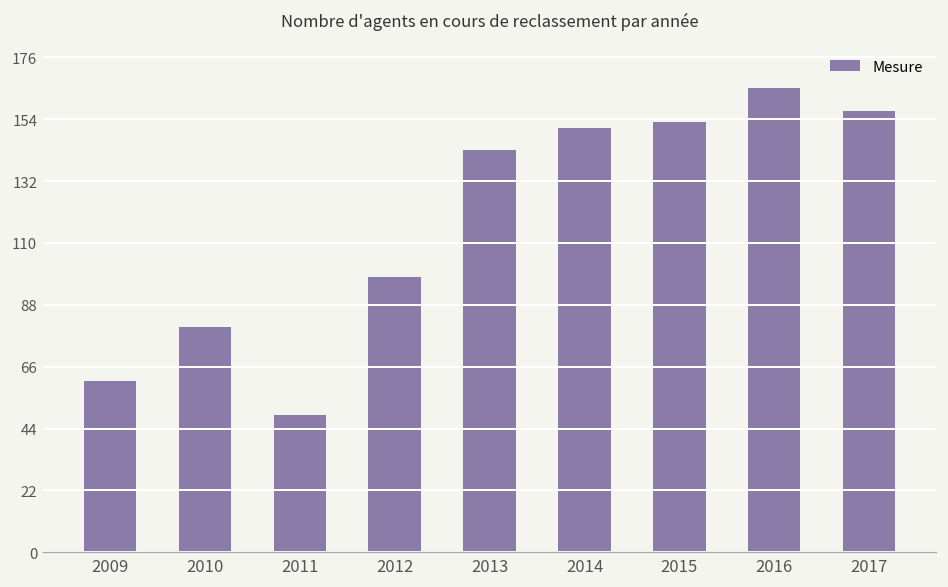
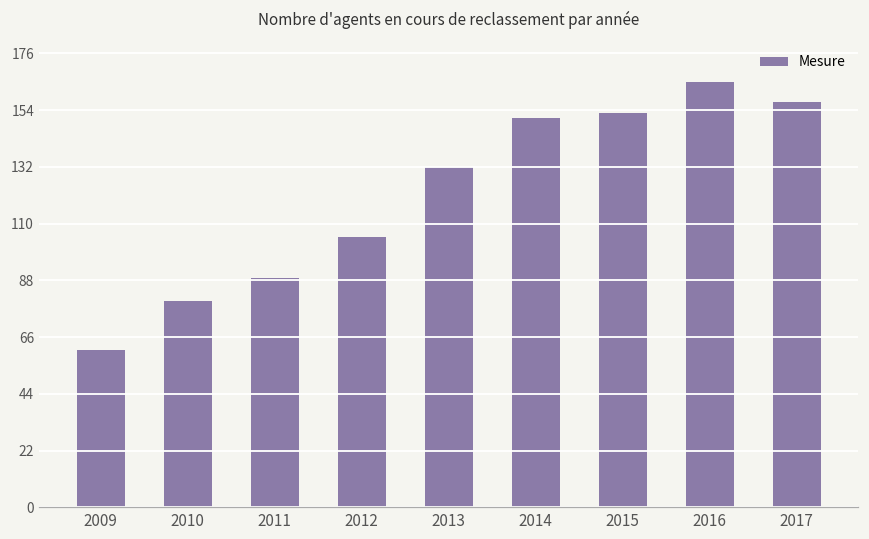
2011: 49 -> 89
2012: 98 -> 105
2013: 143 -> 132
